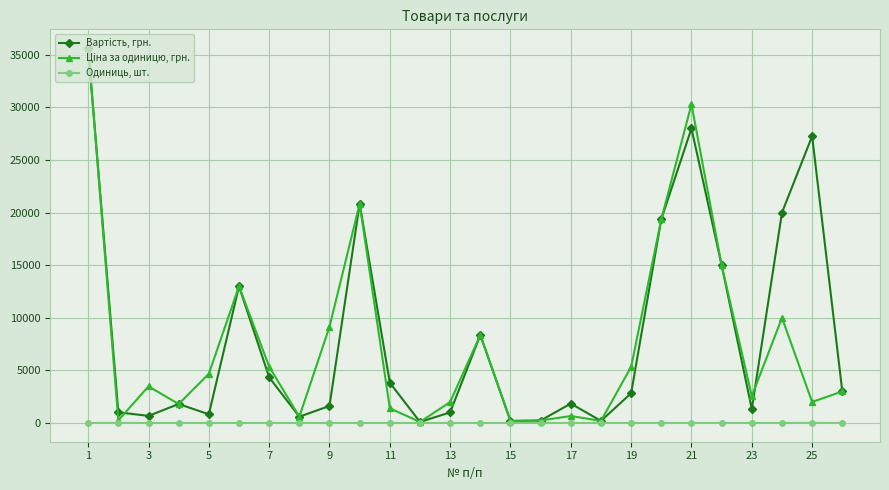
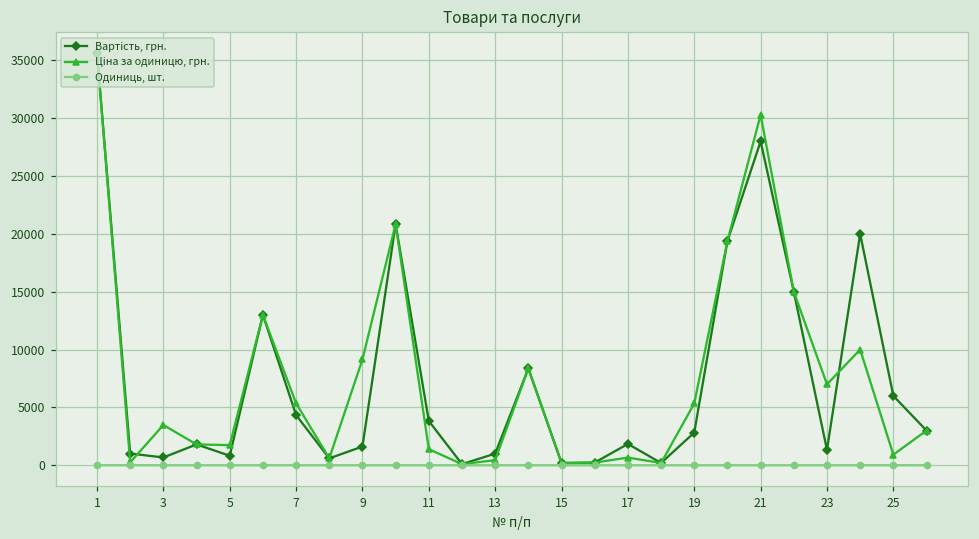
Ціна за одиницю, грн., 5: 4700 -> 1700
Ціна за одиницю, грн., 13: 2000 -> 400
Ціна за одиницю, грн., 23: 2600 -> 7000
Вартість, грн., 25: 27300 -> 6000
Ціна за одиницю, грн., 25: 2000 -> 900
